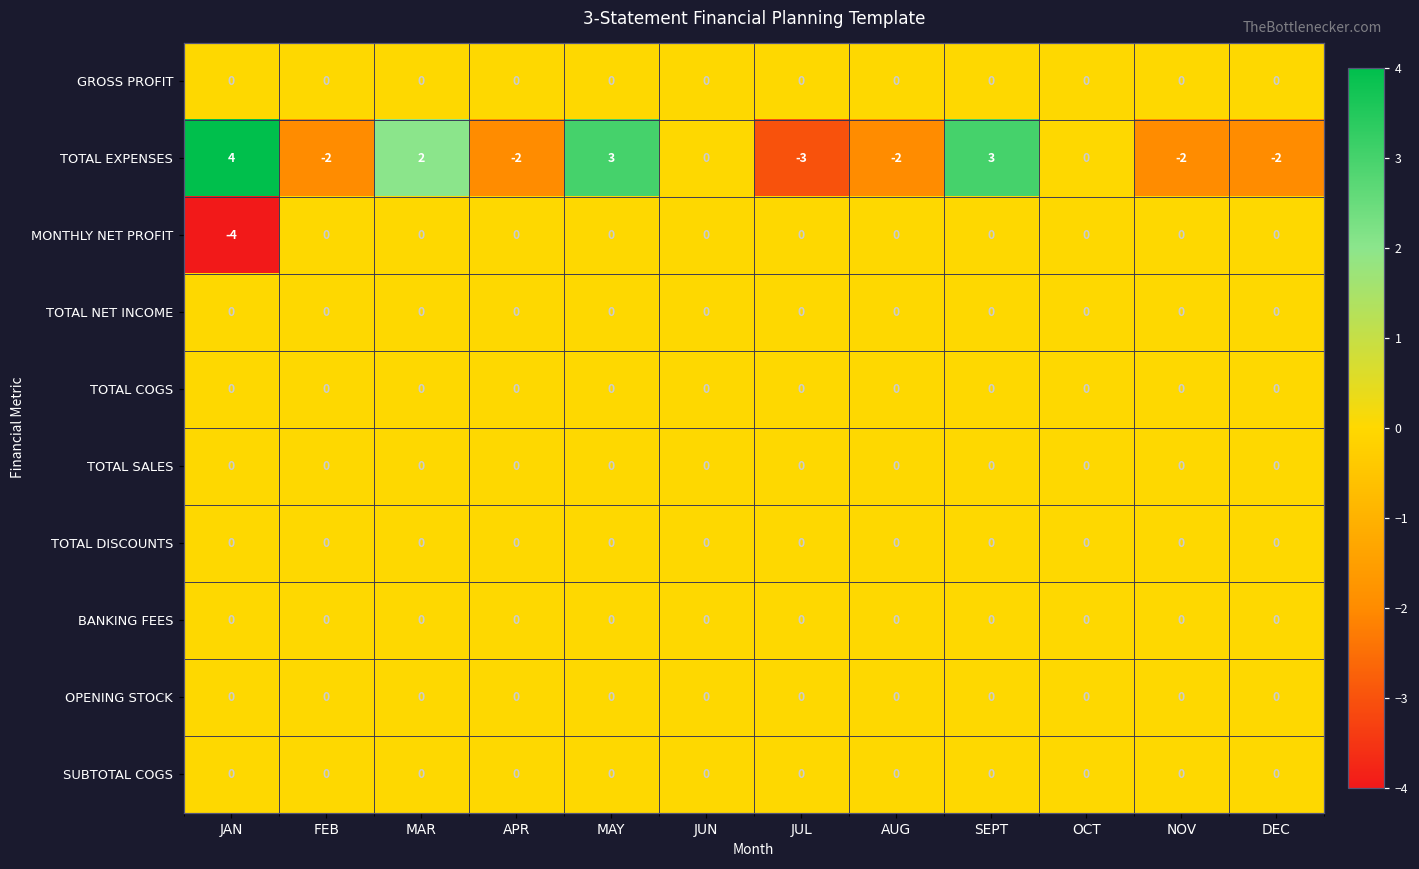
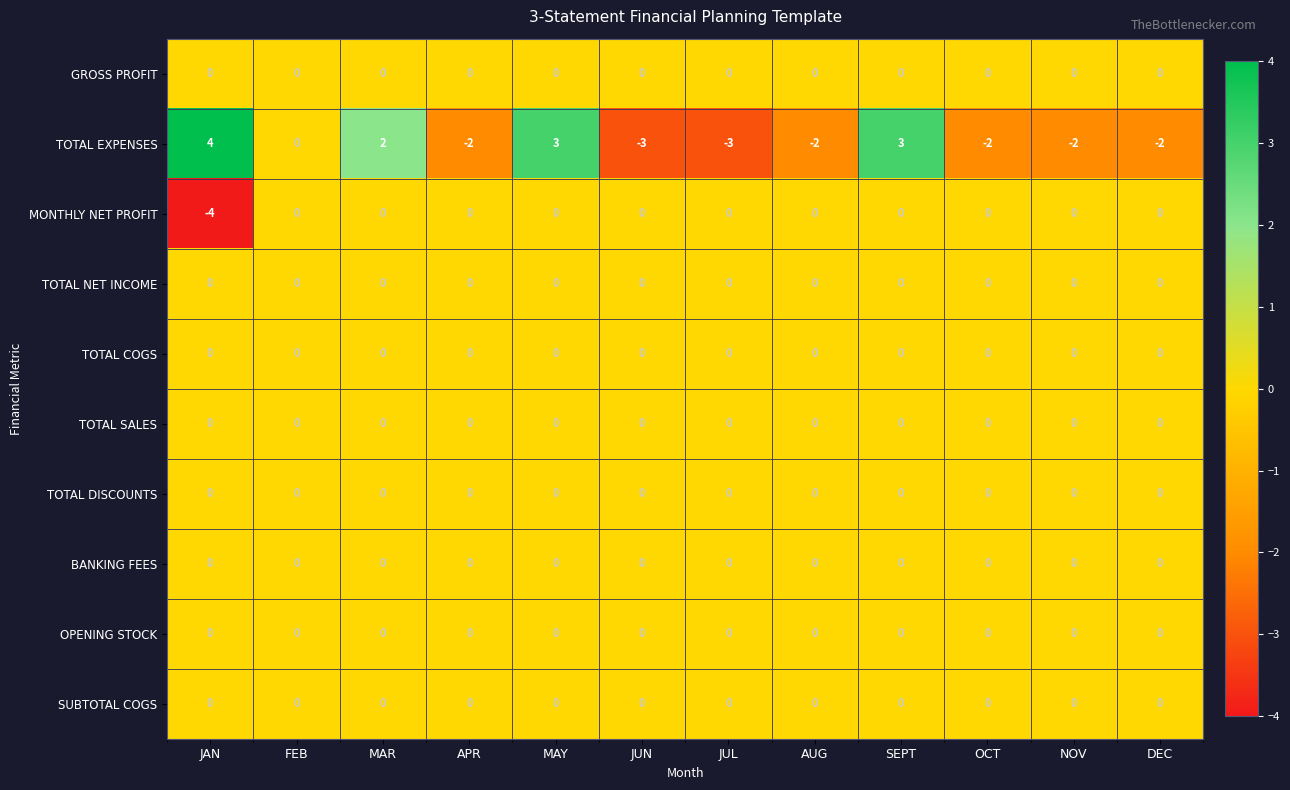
TOTAL EXPENSES, FEB: -2 -> 0
TOTAL EXPENSES, JUN: 0 -> -3
TOTAL EXPENSES, OCT: 0 -> -2
